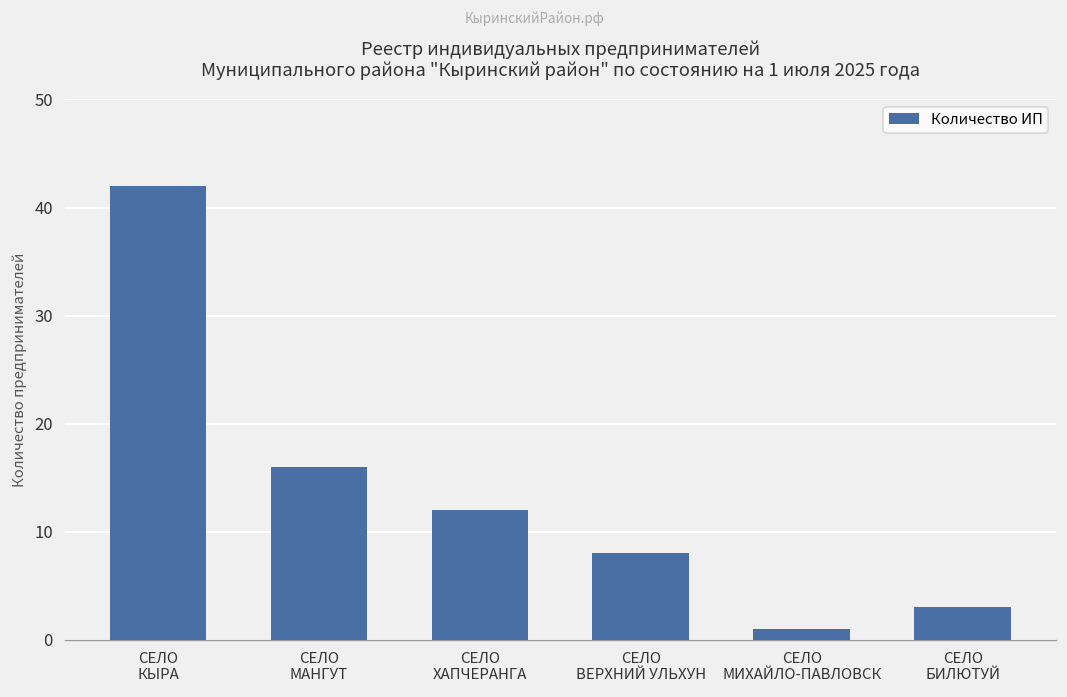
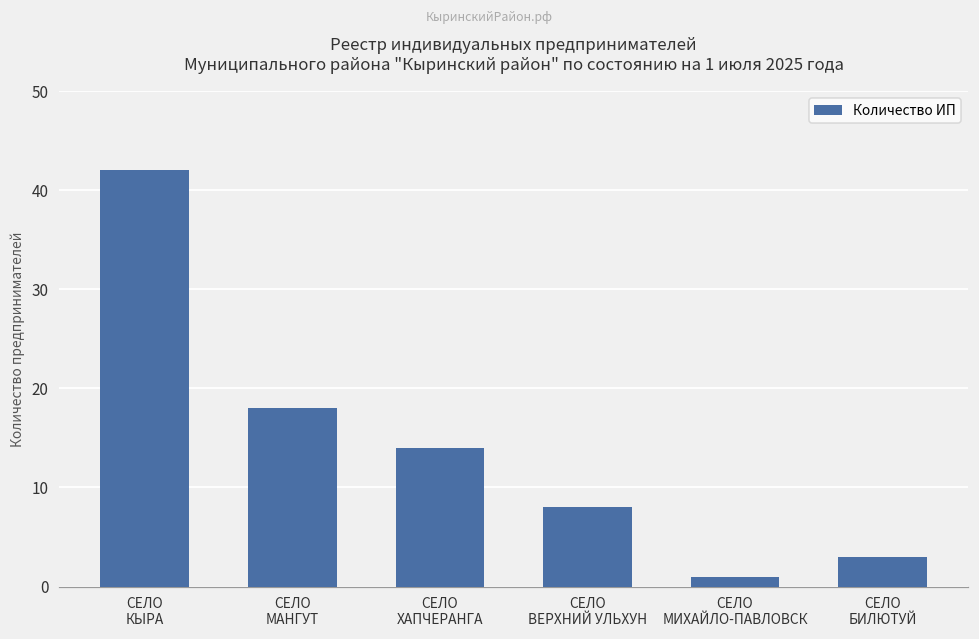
СЕЛО МАНГУТ: 16 -> 18
СЕЛО ХАПЧЕРАНГА: 12 -> 14
